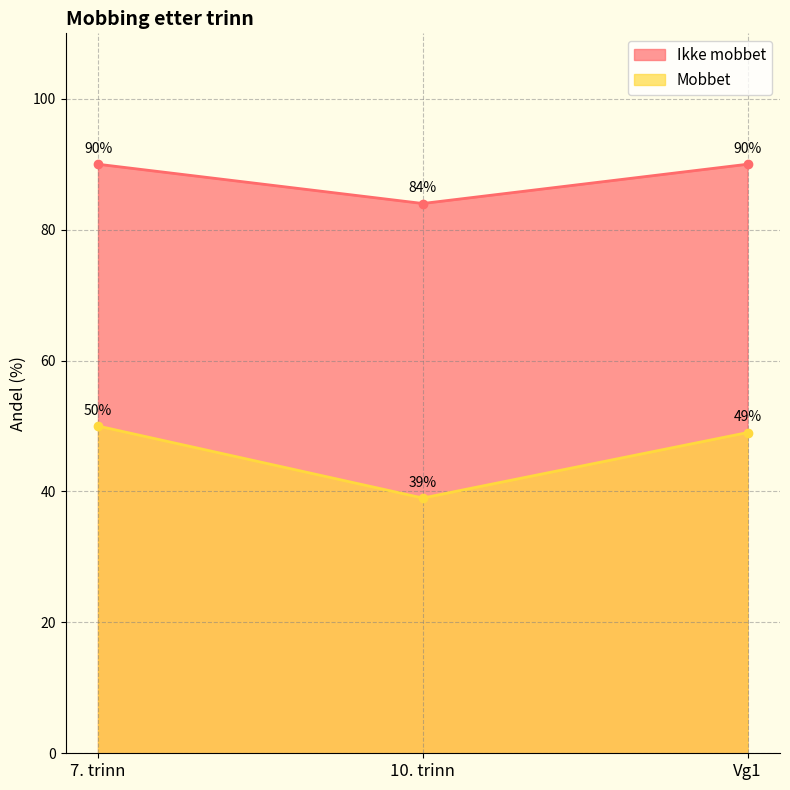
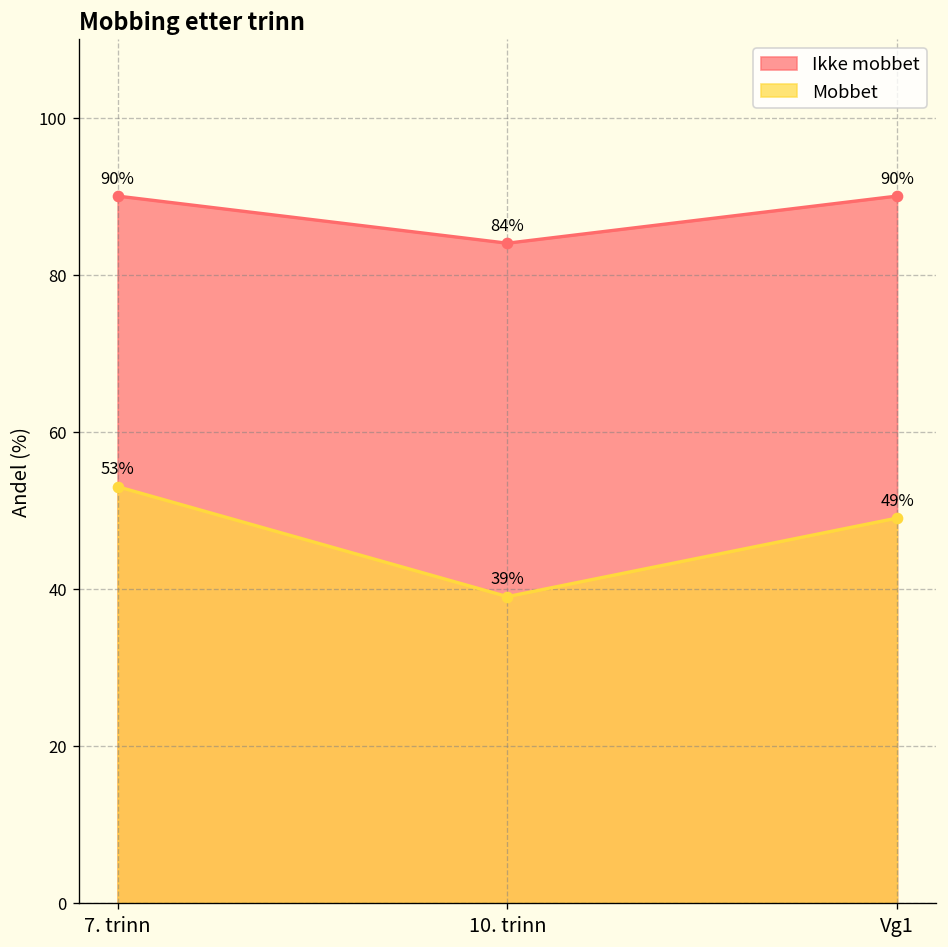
Mobbet, 7. trinn: 50% -> 53%
